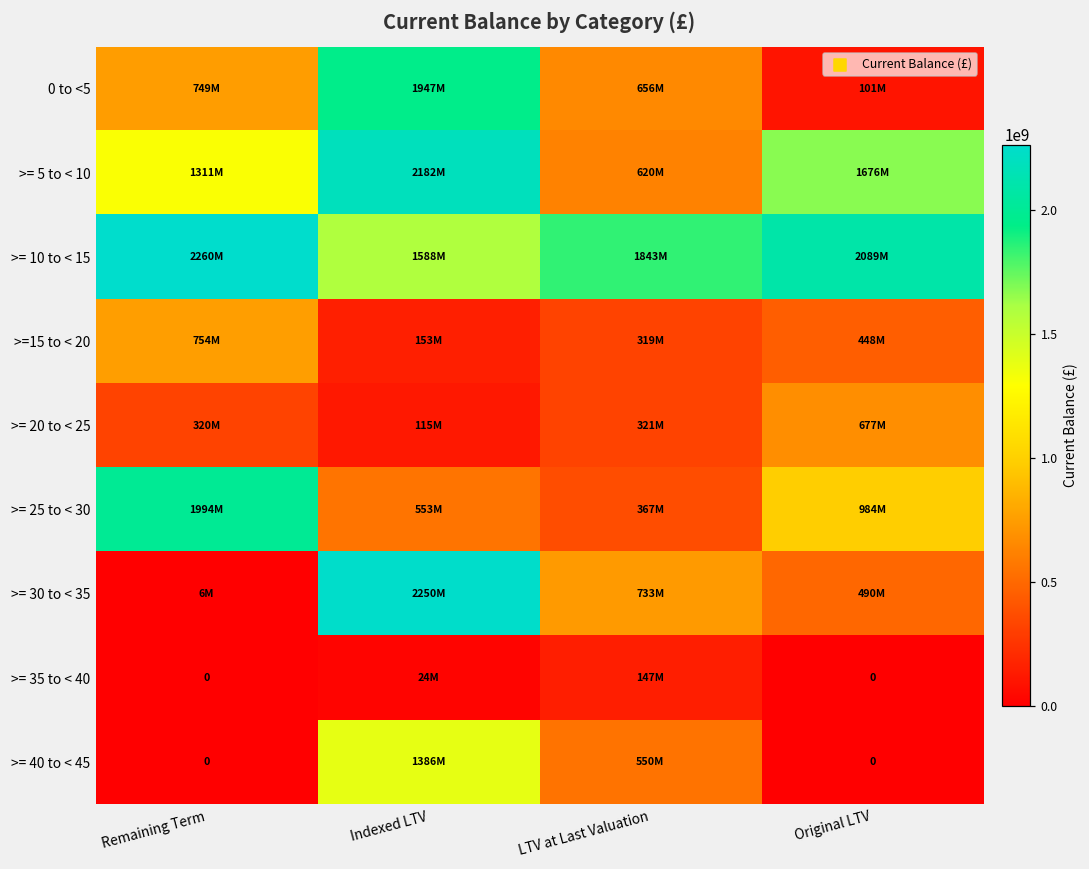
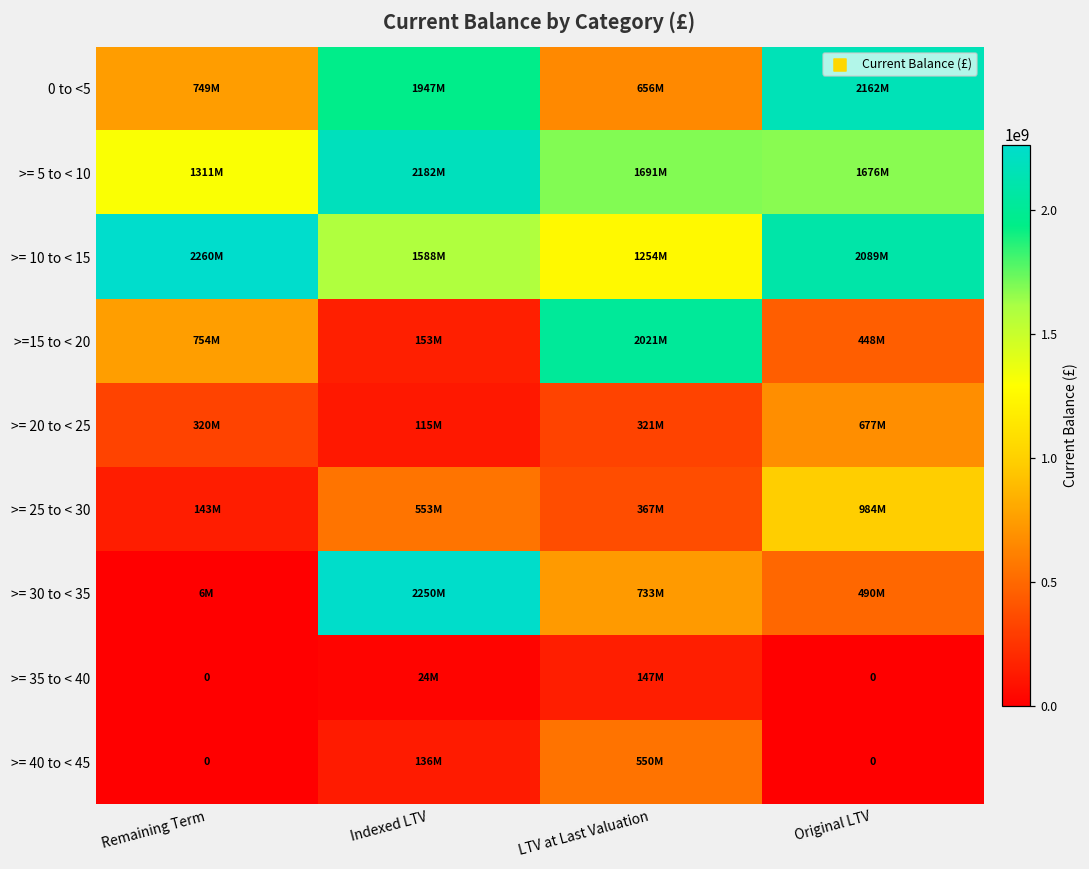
0 to <5, Original LTV: 101M -> 2162M
>= 5 to < 10, LTV at Last Valuation: 620M -> 1691M
>= 10 to < 15, LTV at Last Valuation: 1843M -> 1254M
>=15 to < 20, LTV at Last Valuation: 319M -> 2021M
>= 25 to < 30, Remaining Term: 1994M -> 143M
>= 40 to < 45, Indexed LTV: 1386M -> 136M
